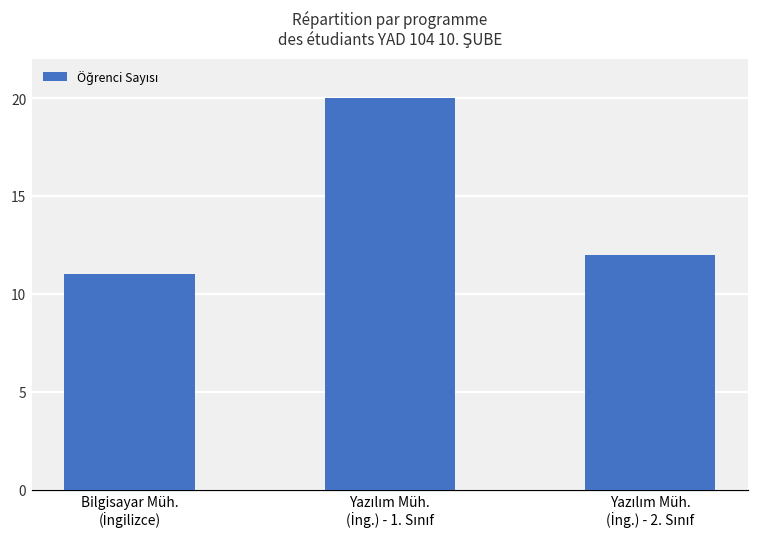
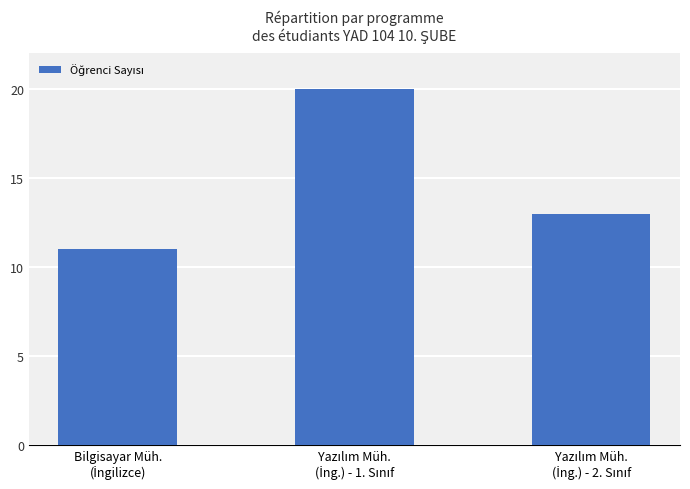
Yazılım Müh. (İng.) - 2. Sınıf: 12 -> 13
